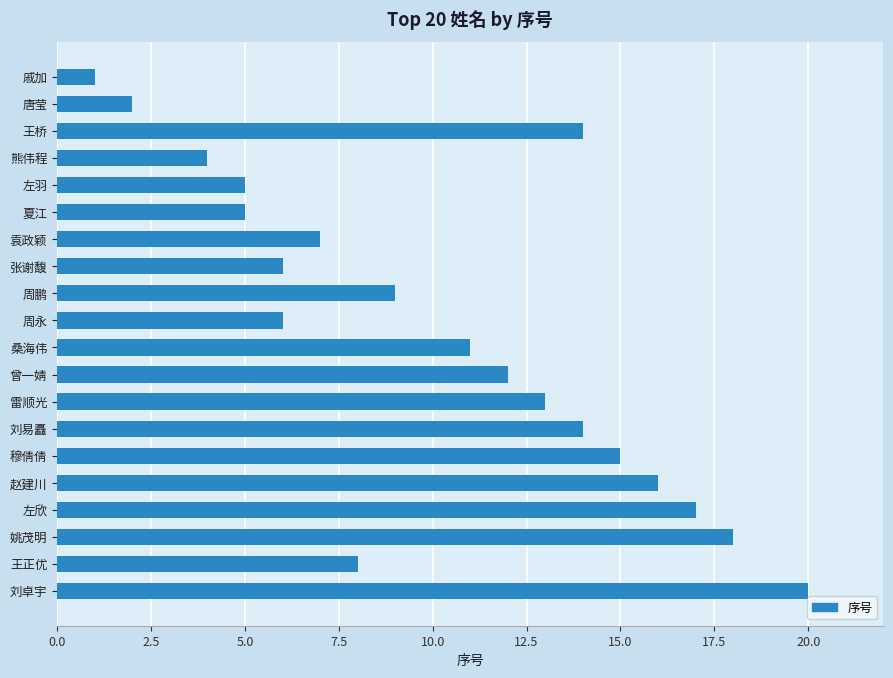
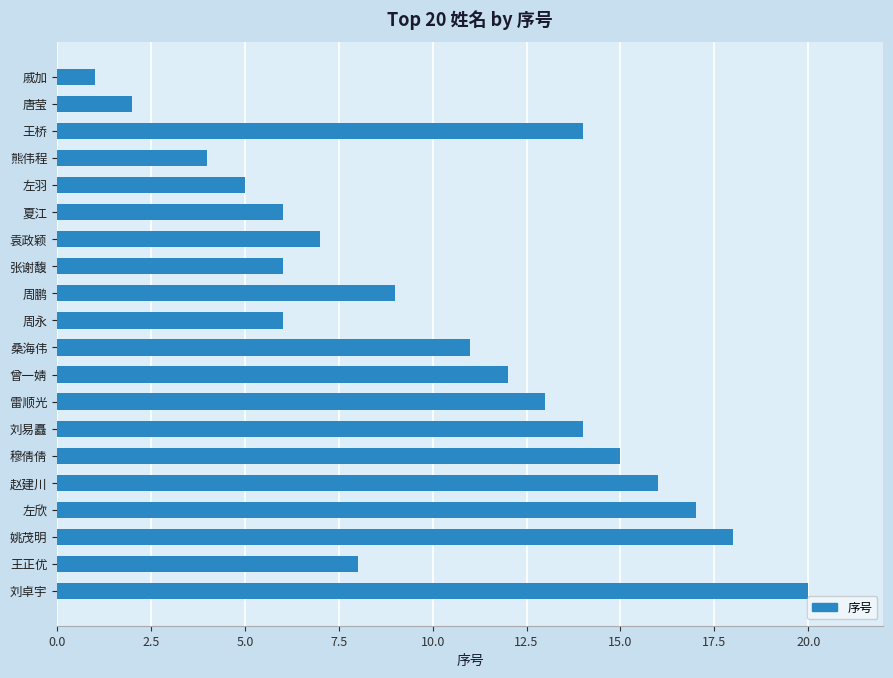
夏江: 5 -> 6
